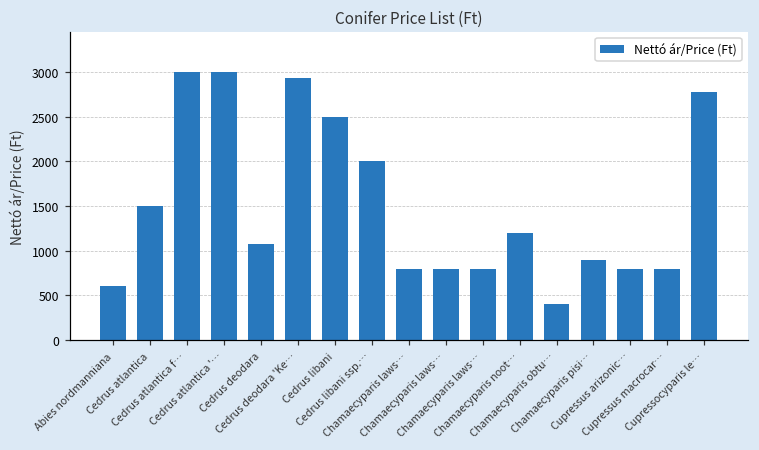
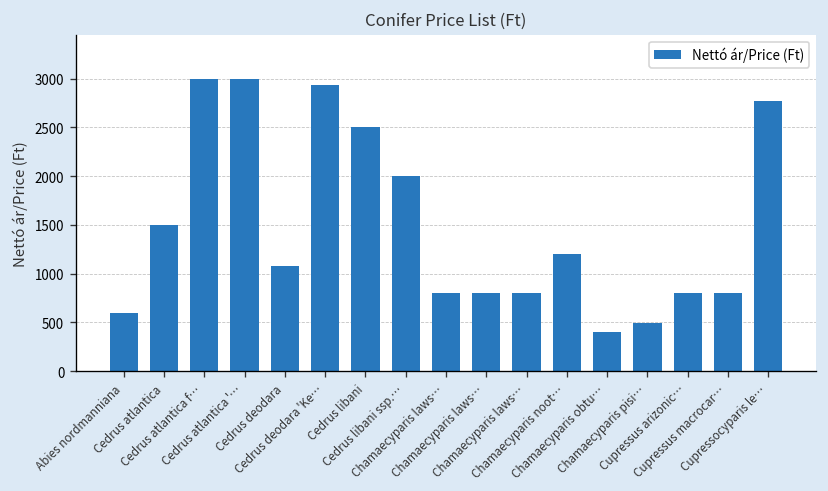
Chamaecyparis pisi…: 900 -> 500
